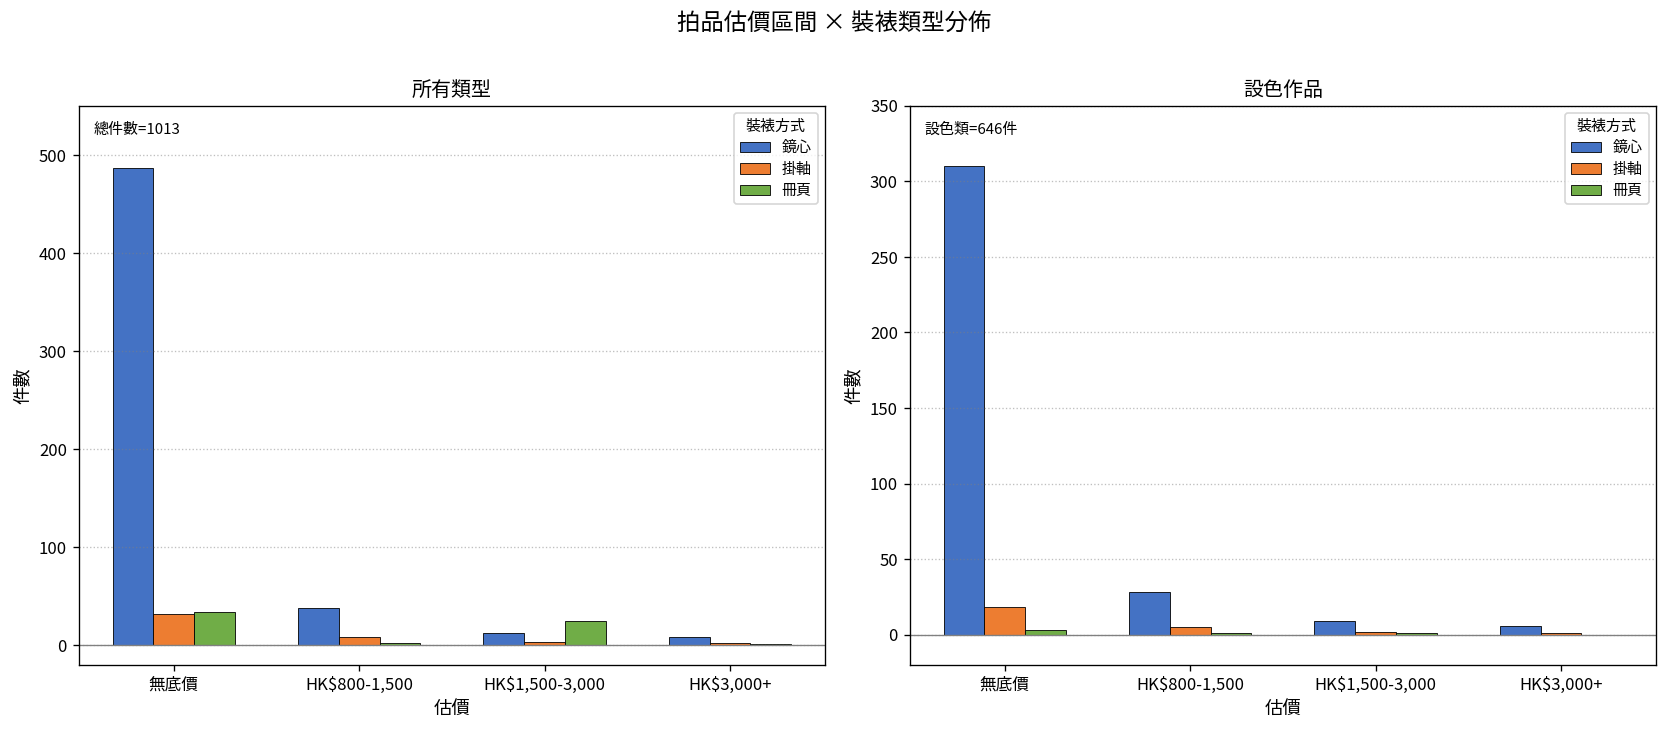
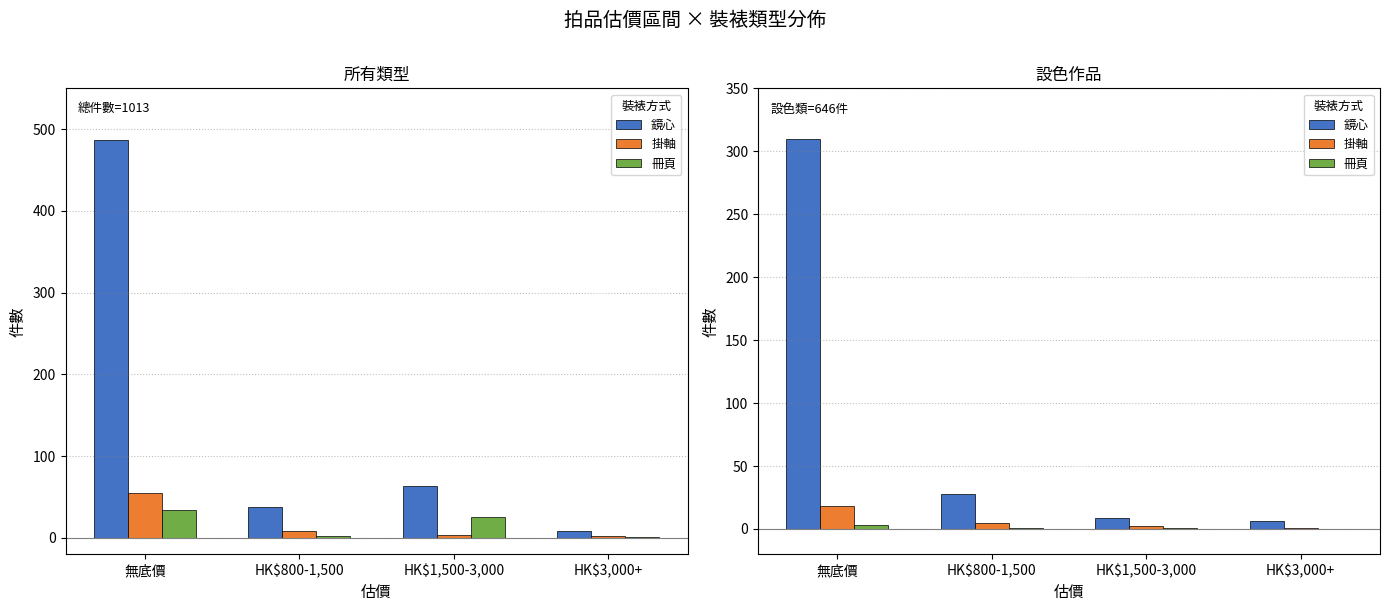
所有類型, 掛軸, 無底價: 30 -> 60
所有類型, 鏡心, HK$1,500-3,000: 10 -> 60
